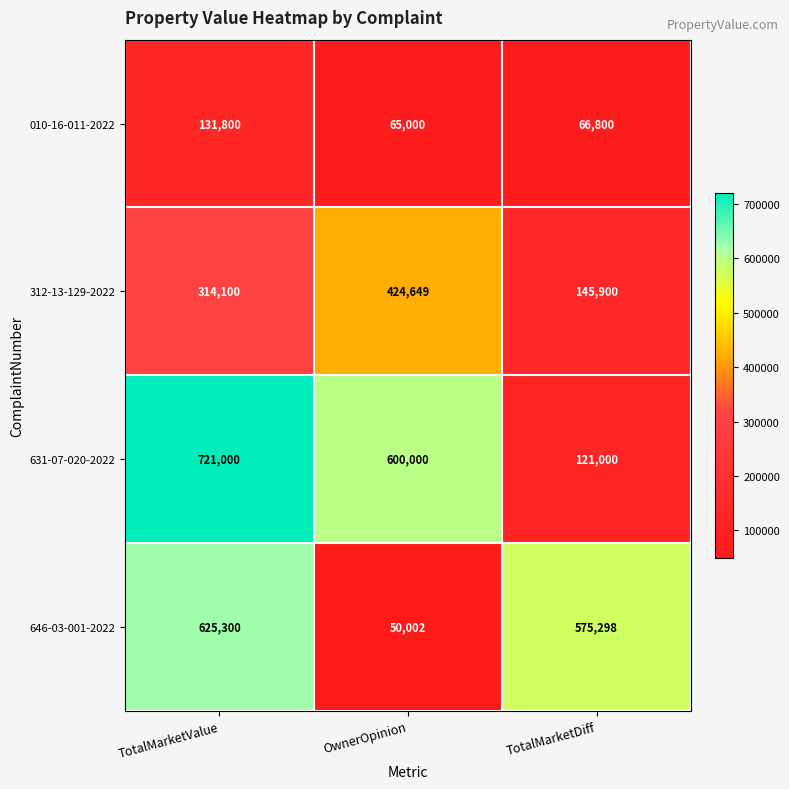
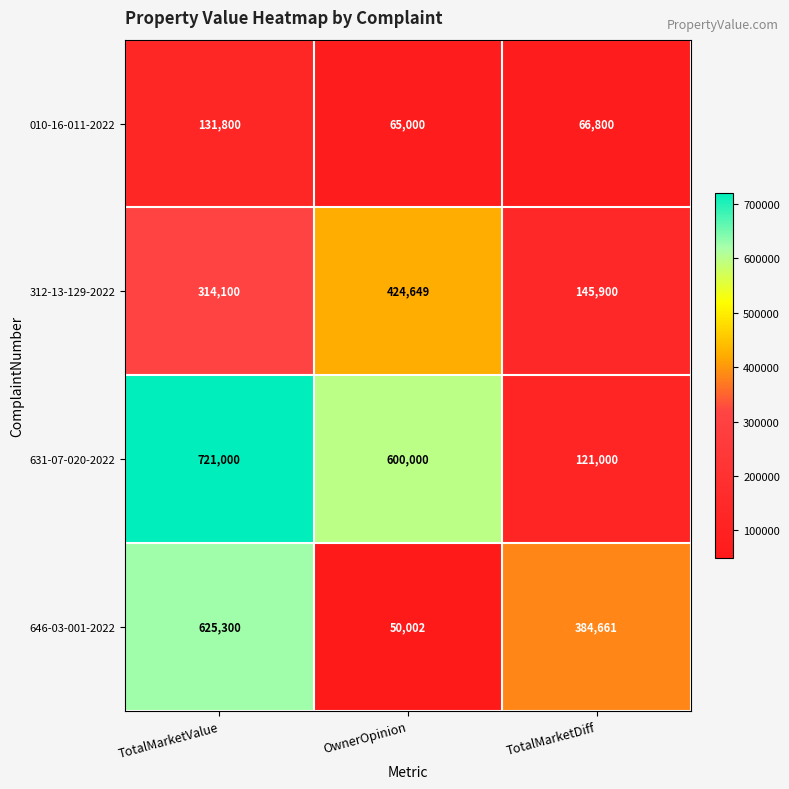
646-03-001-2022, TotalMarketDiff: 575,298 -> 384,661
